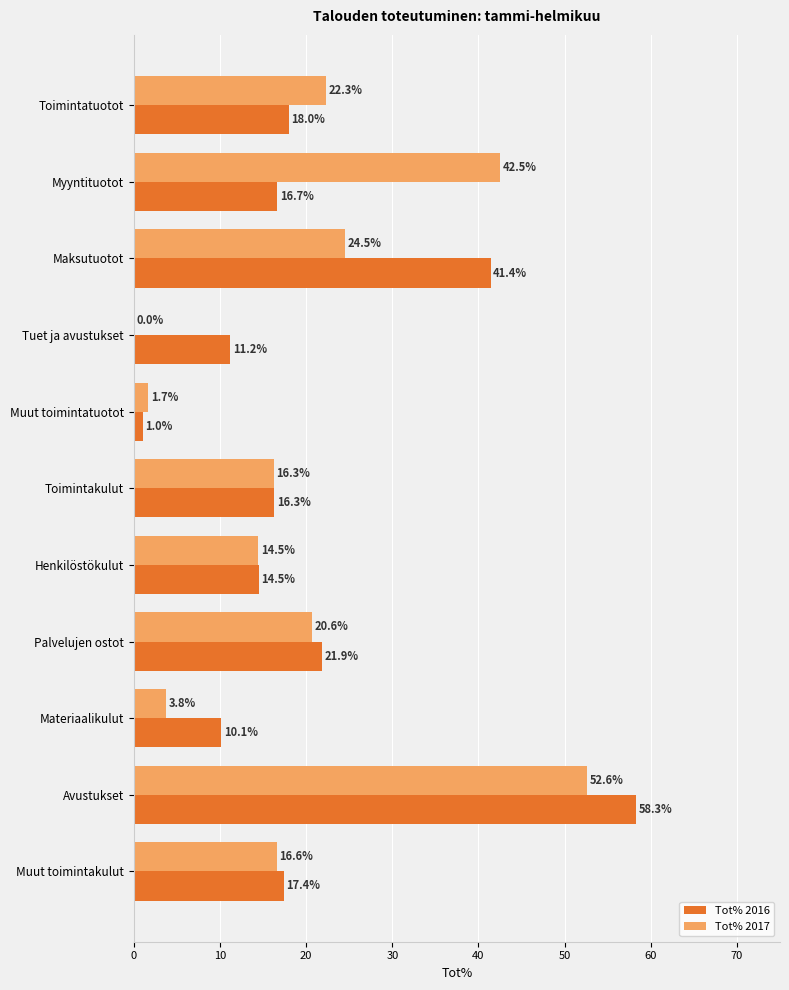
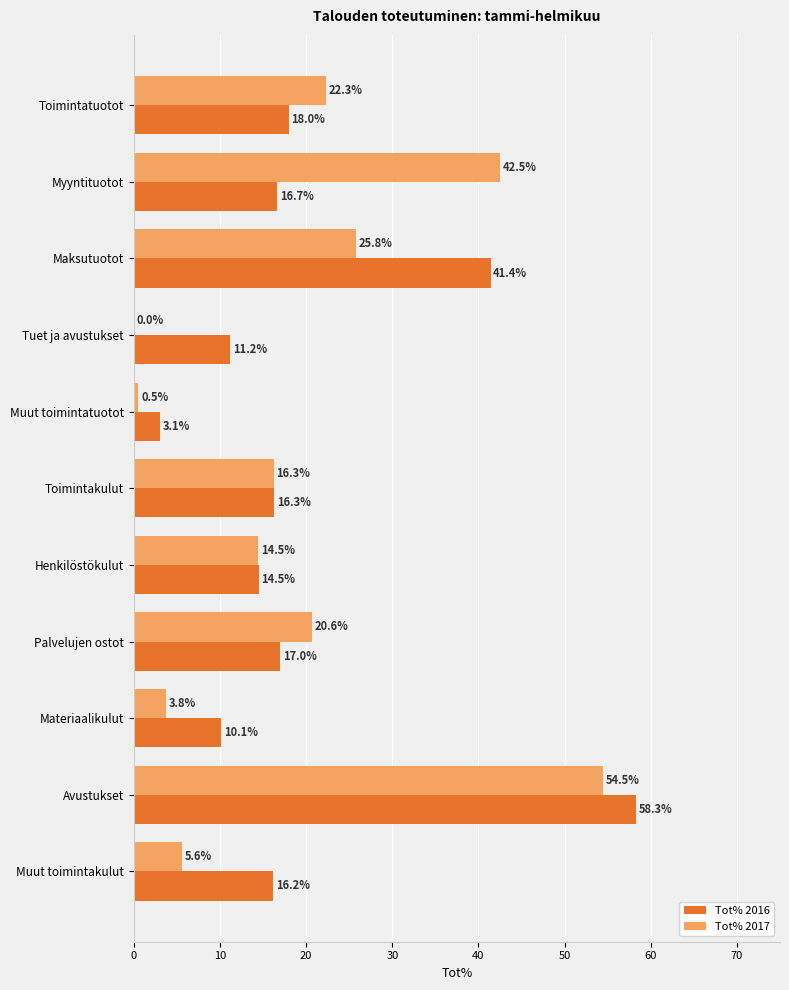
Tot% 2017, Maksutuotot: 24.5% -> 25.8%
Tot% 2017, Muut toimintatuotot: 1.7% -> 0.5%
Tot% 2016, Muut toimintatuotot: 1.0% -> 3.1%
Tot% 2016, Palvelujen ostot: 21.9% -> 17.0%
Tot% 2017, Avustukset: 52.6% -> 54.5%
Tot% 2017, Muut toimintakulut: 16.6% -> 5.6%
Tot% 2016, Muut toimintakulut: 17.4% -> 16.2%
